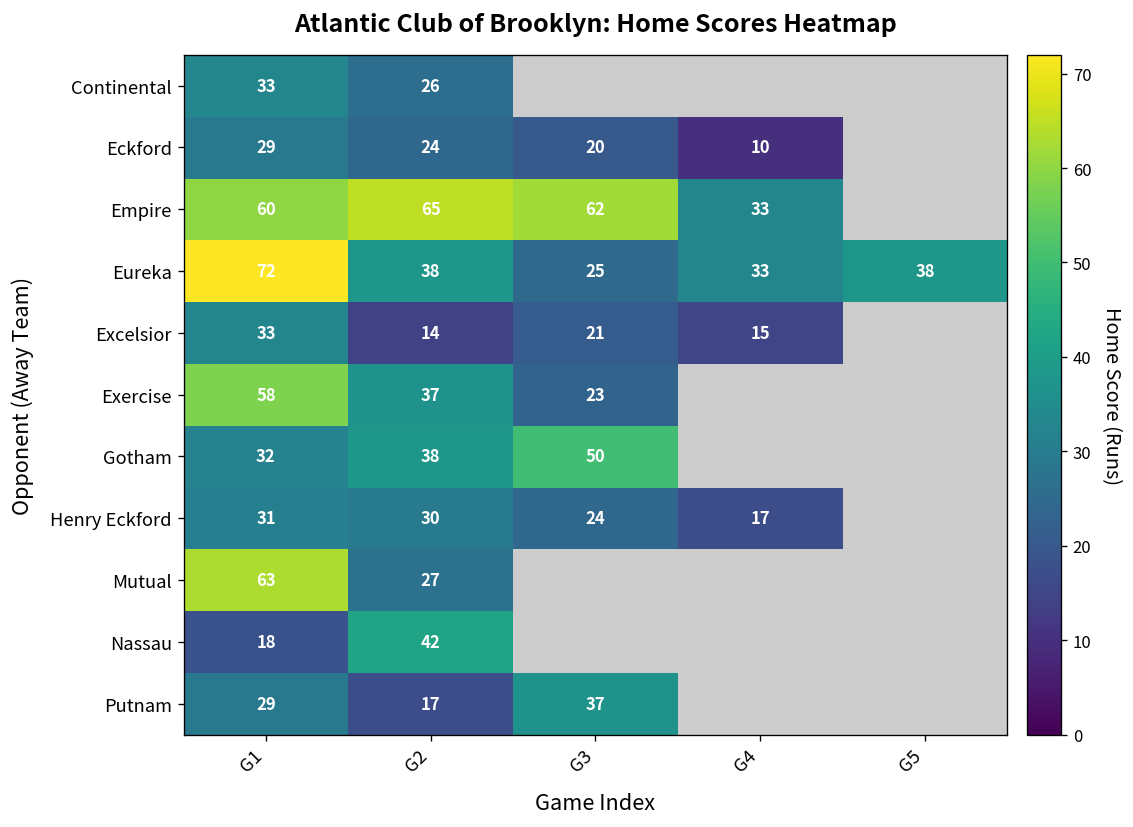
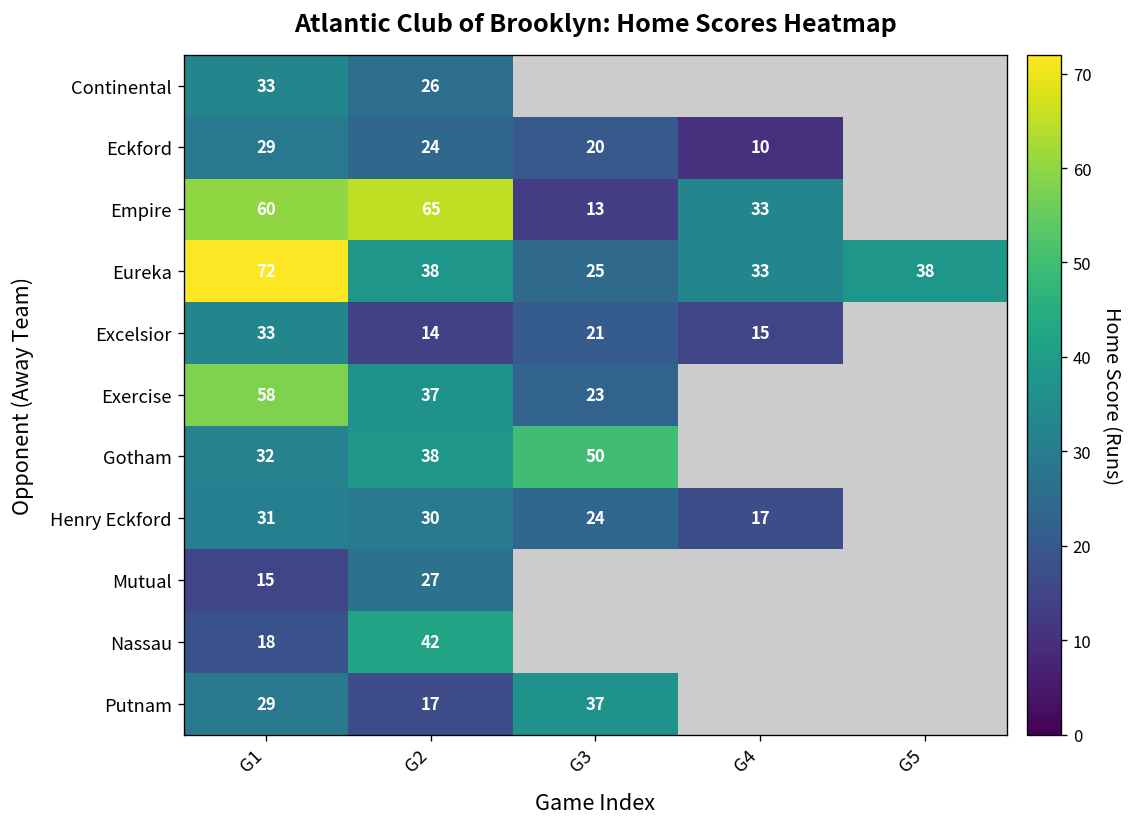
Empire, G3: 62 -> 13
Mutual, G1: 63 -> 15
